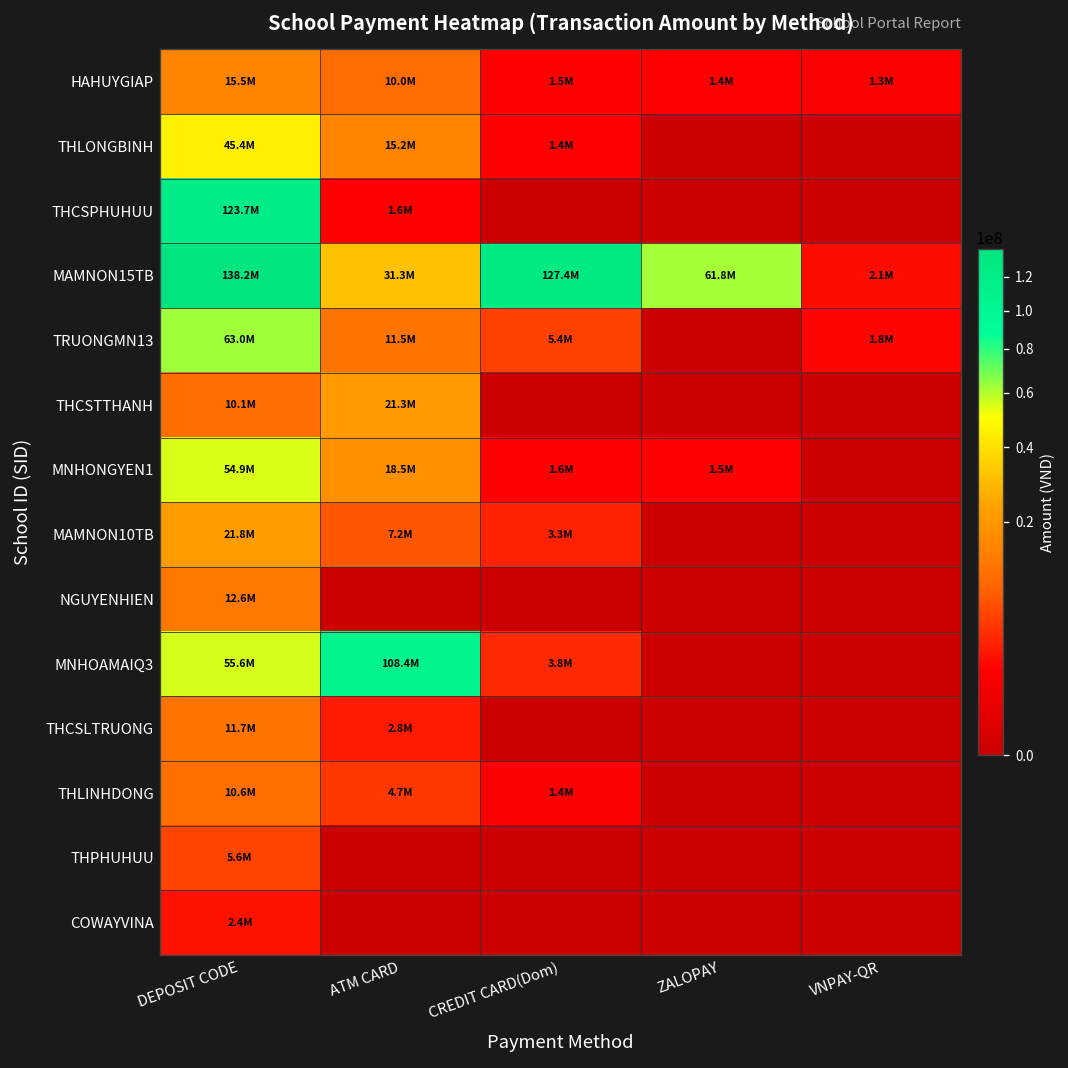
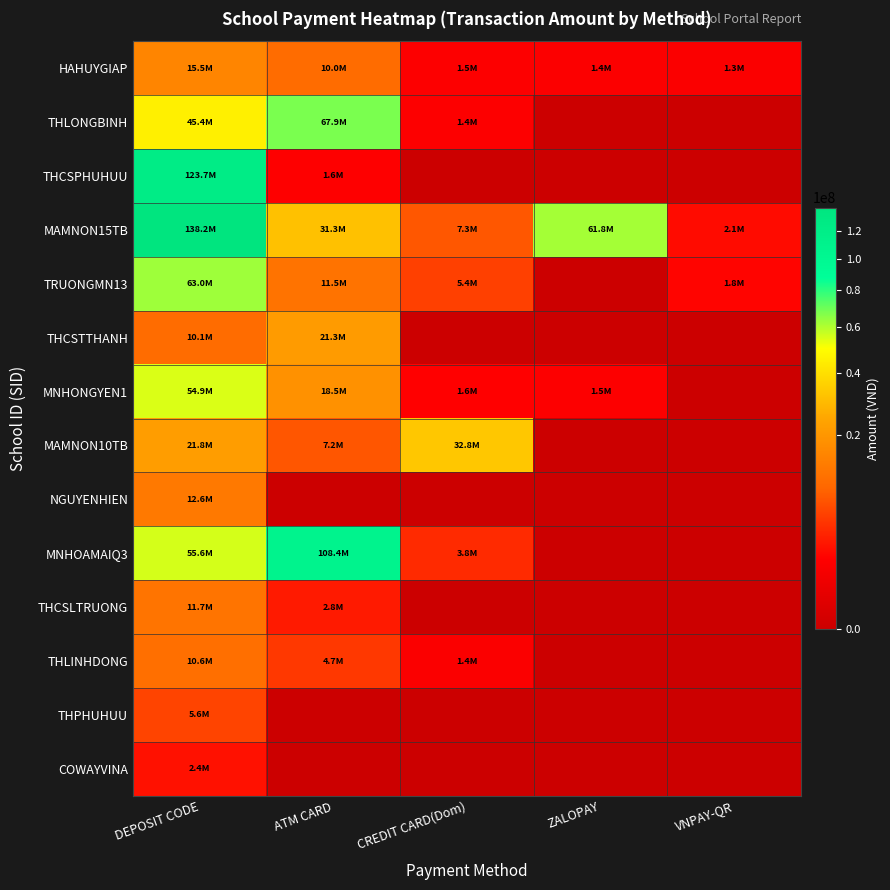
THLONGBINH, ATM CARD: 15.2M -> 67.9M
MAMNON15TB, CREDIT CARD(Dom): 127.4M -> 7.3M
MAMNON10TB, CREDIT CARD(Dom): 3.3M -> 32.8M
